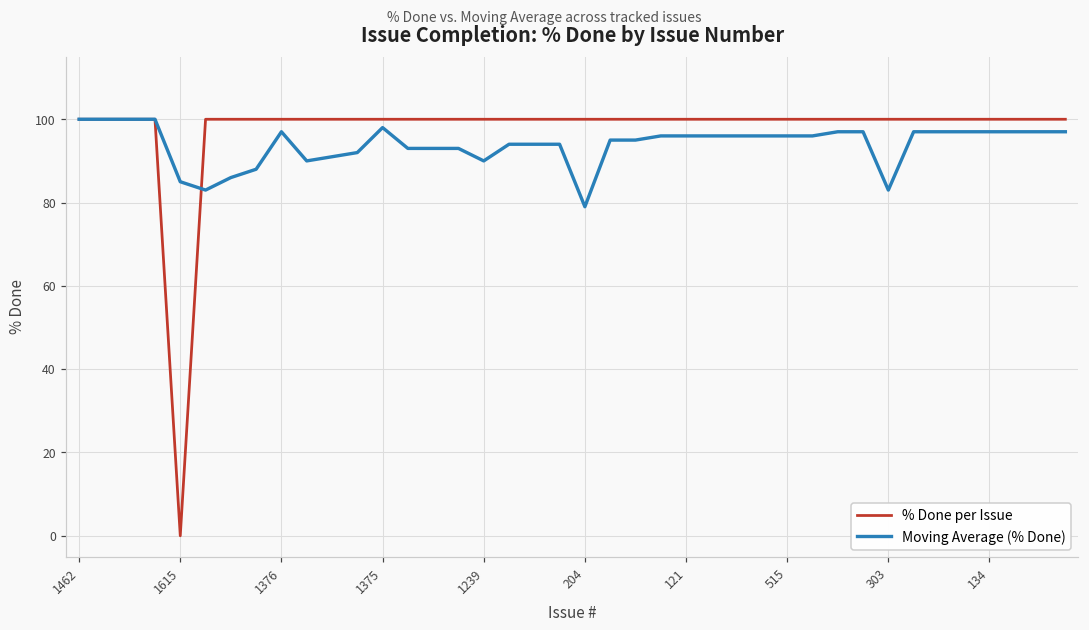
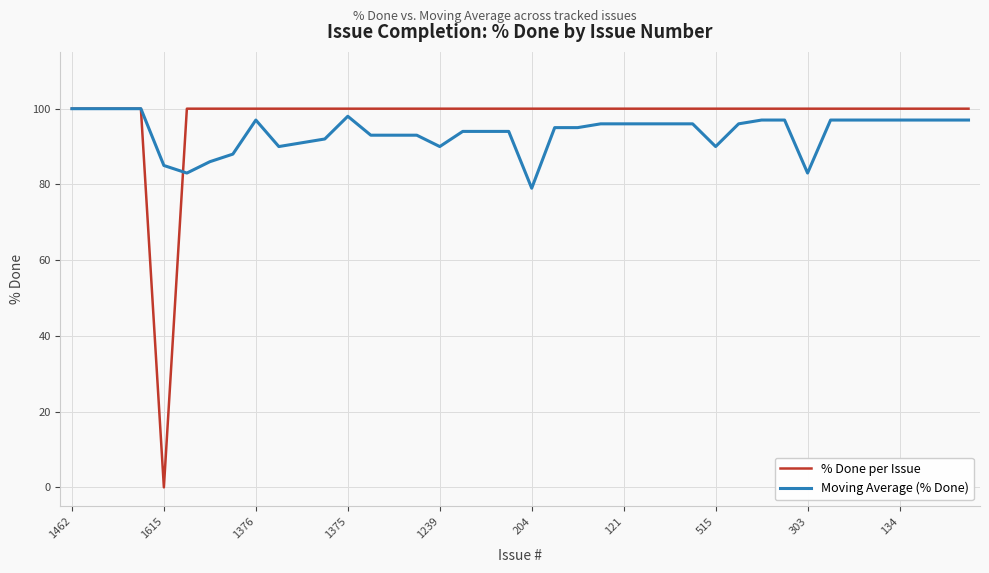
Moving Average (% Done), 515: 96 -> 90
